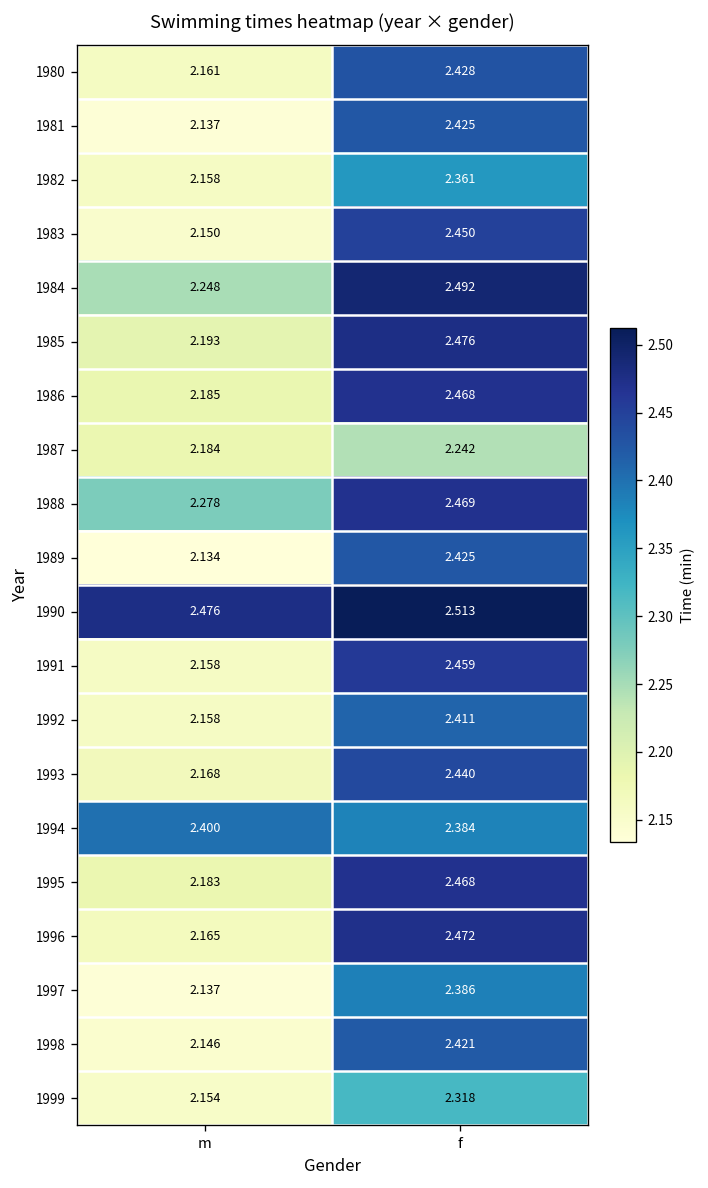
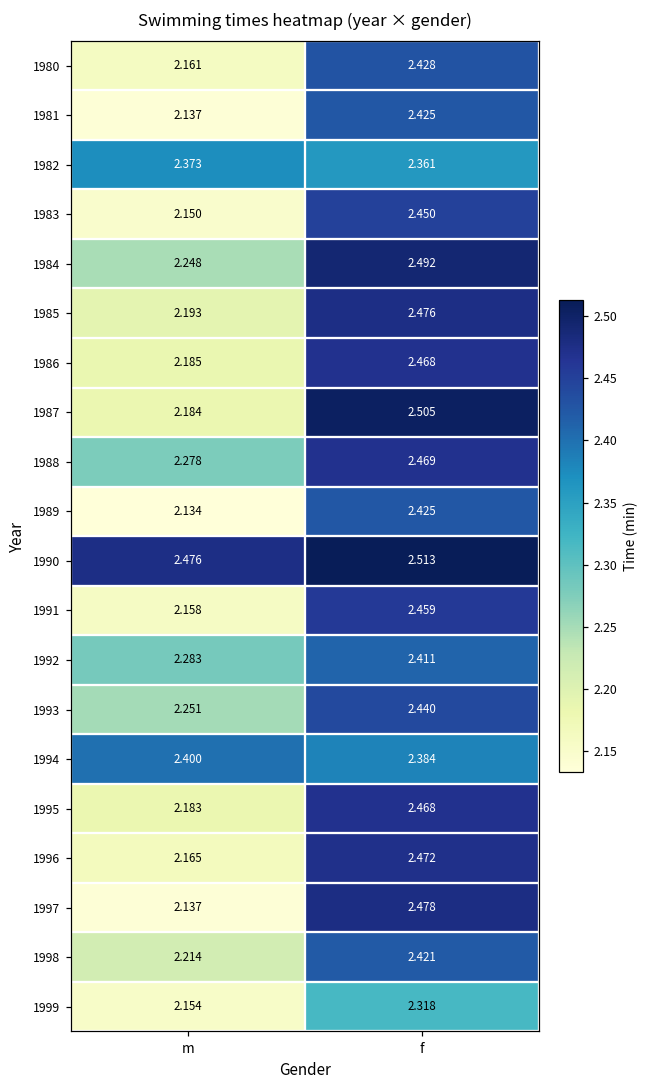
1982, m: 2.158 -> 2.373
1987, f: 2.242 -> 2.505
1992, m: 2.158 -> 2.283
1993, m: 2.168 -> 2.251
1997, f: 2.386 -> 2.478
1998, m: 2.146 -> 2.214
